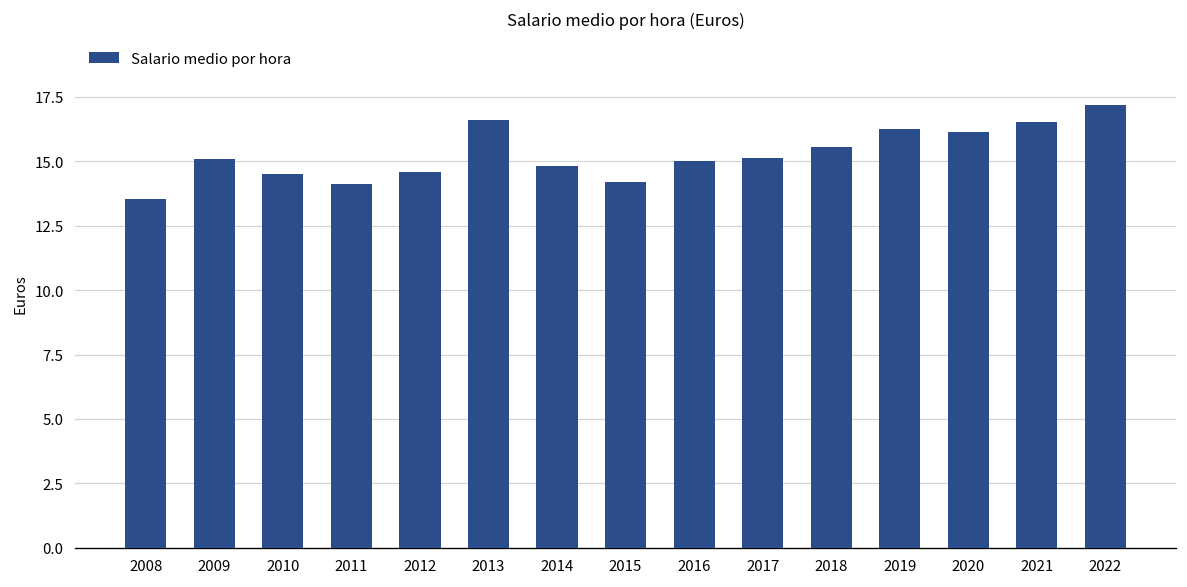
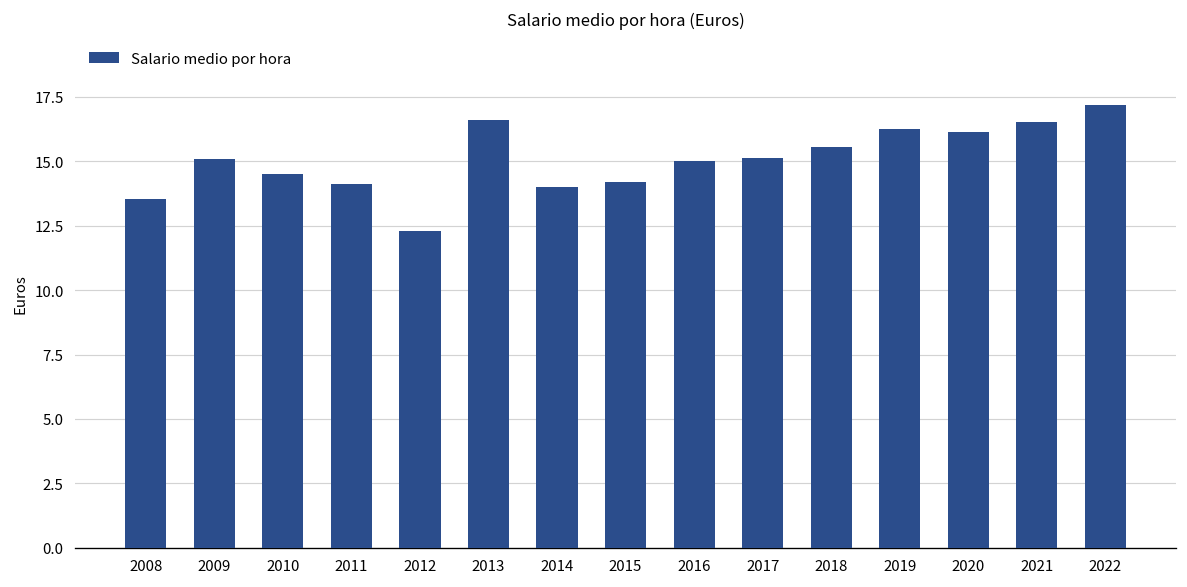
2012: 14.6 -> 12.3
2014: 14.8 -> 14.0
